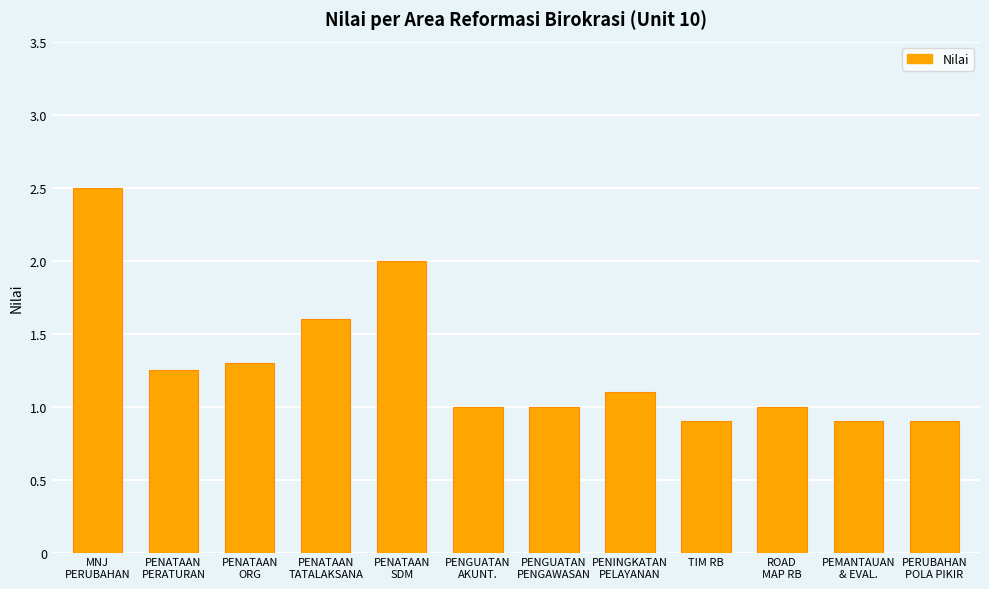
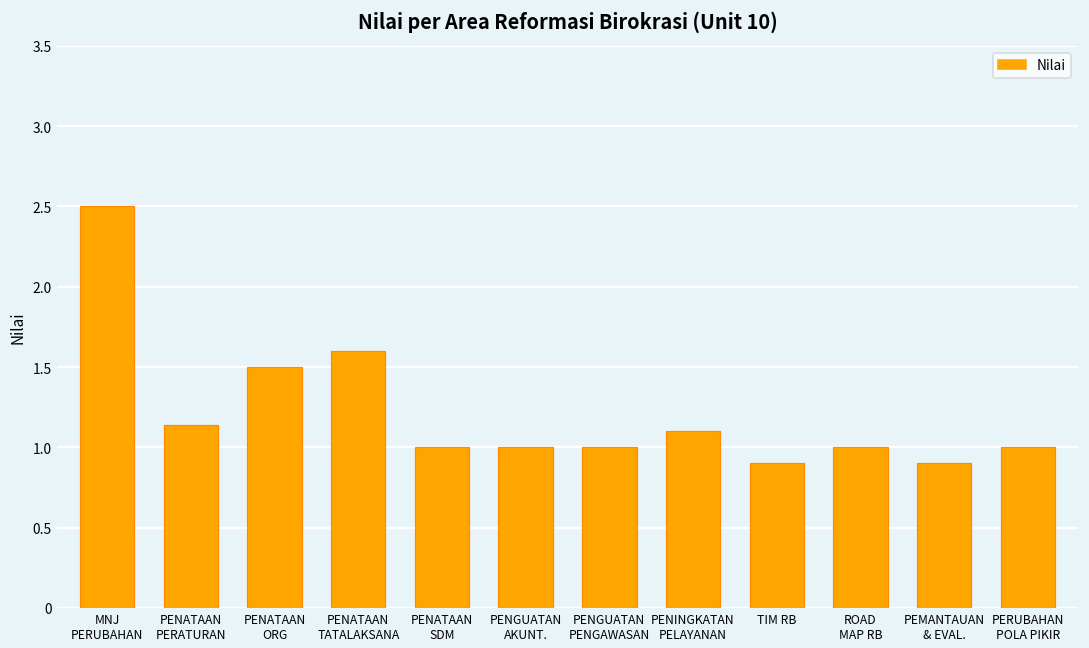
PENATAAN PERATURAN: 1.25 -> 1.14
PENATAAN ORG: 1.3 -> 1.5
PENATAAN SDM: 2 -> 1
PERUBAHAN POLA PIKIR: 0.9 -> 1.0
